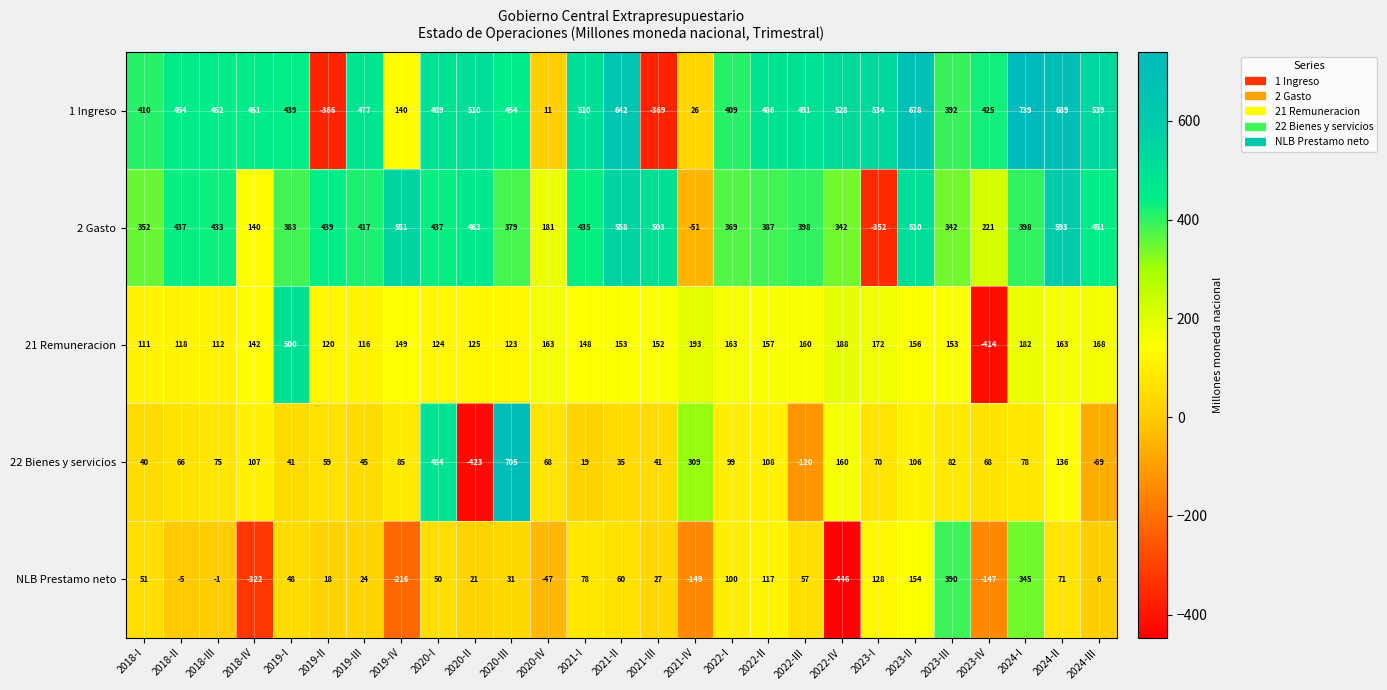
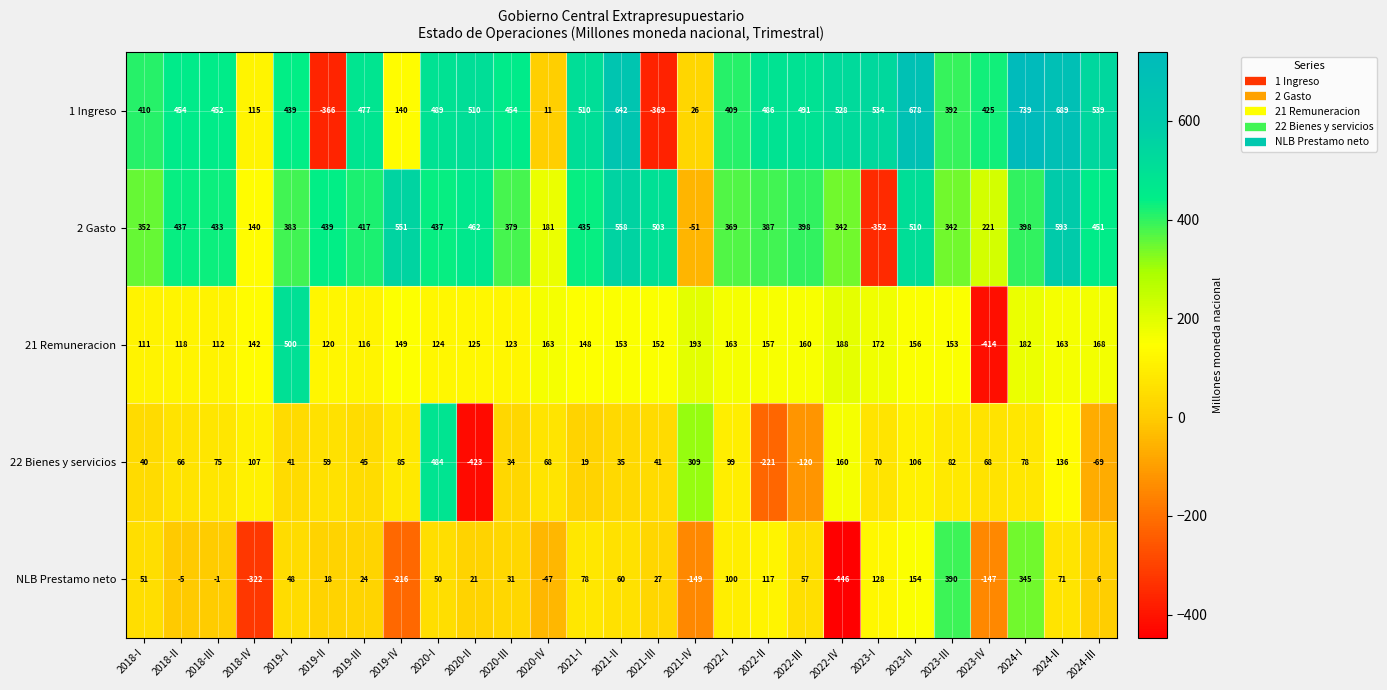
1 Ingreso, 2018-IV: 451 -> 115
22 Bienes y servicios, 2020-III: 705 -> 34
22 Bienes y servicios, 2022-II: 108 -> -221
